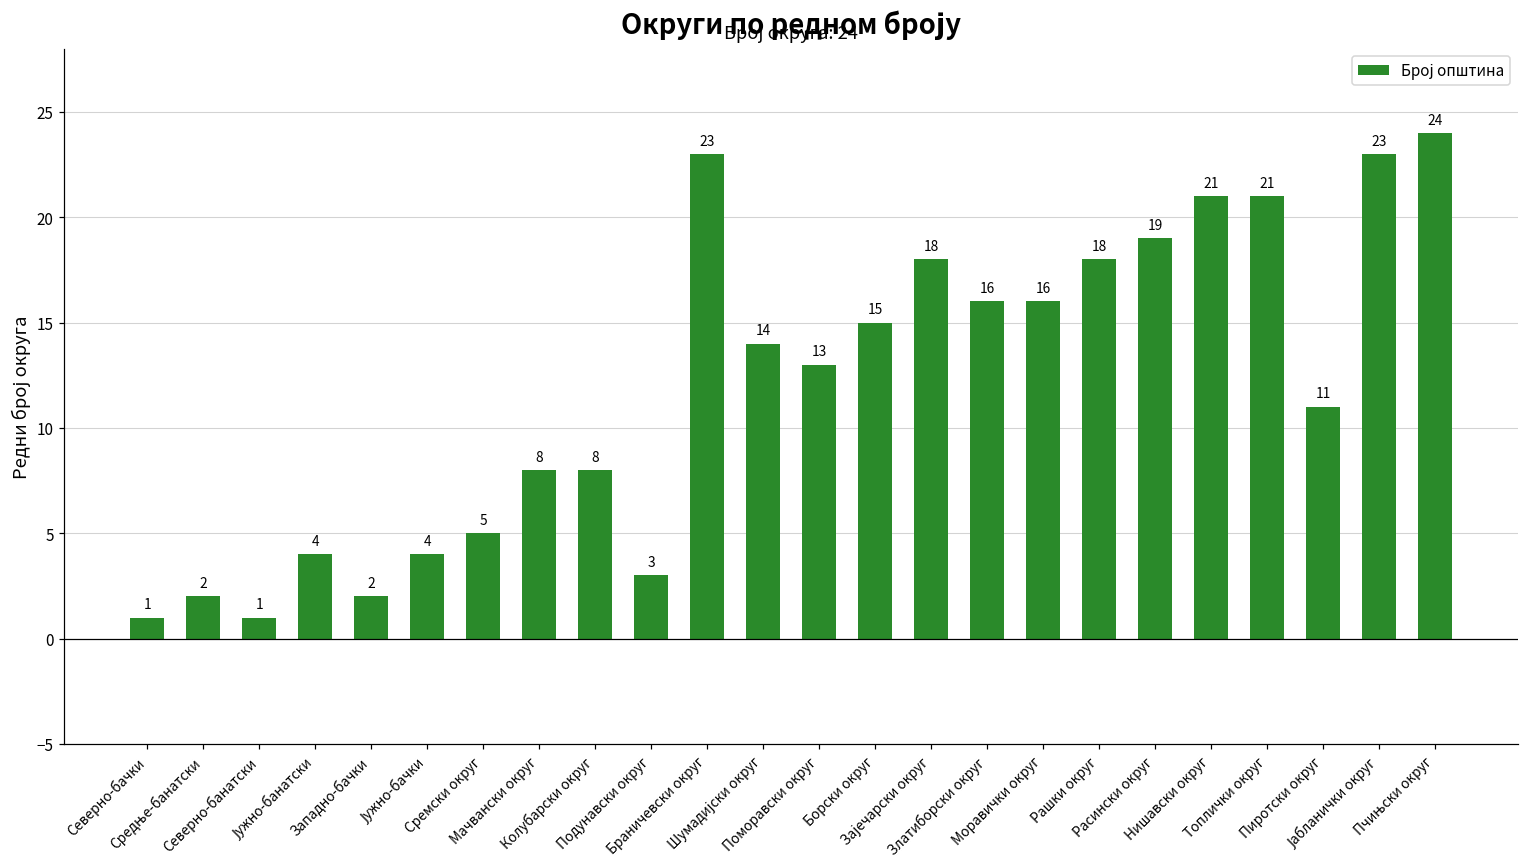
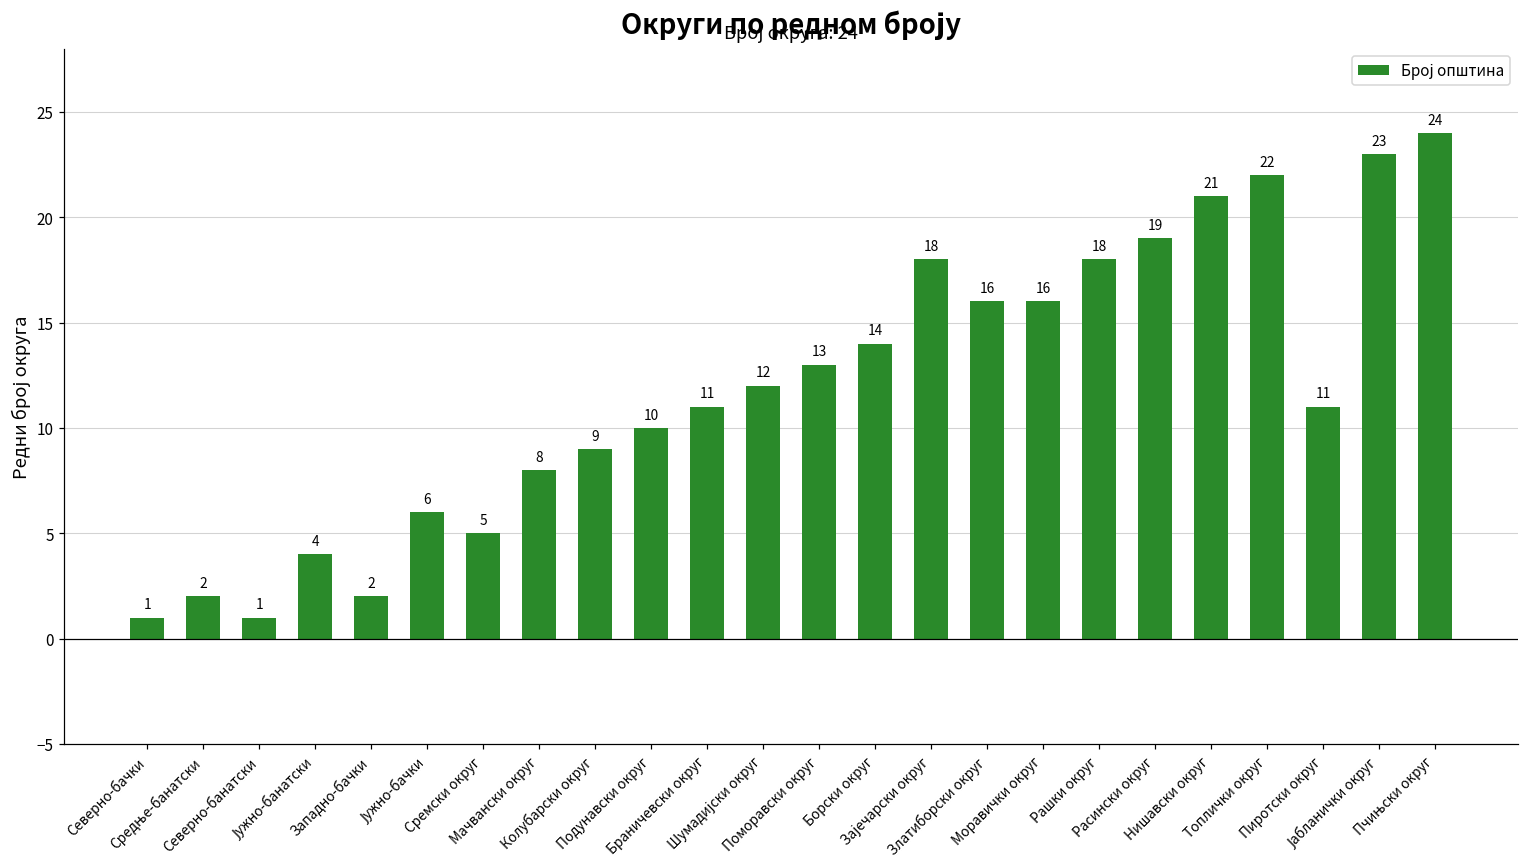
Јужно-бачки: 4 -> 6
Колубарски округ: 8 -> 9
Подунавски округ: 3 -> 10
Браничевски округ: 23 -> 11
Шумадијски округ: 14 -> 12
Борски округ: 15 -> 14
Топлички округ: 21 -> 22
